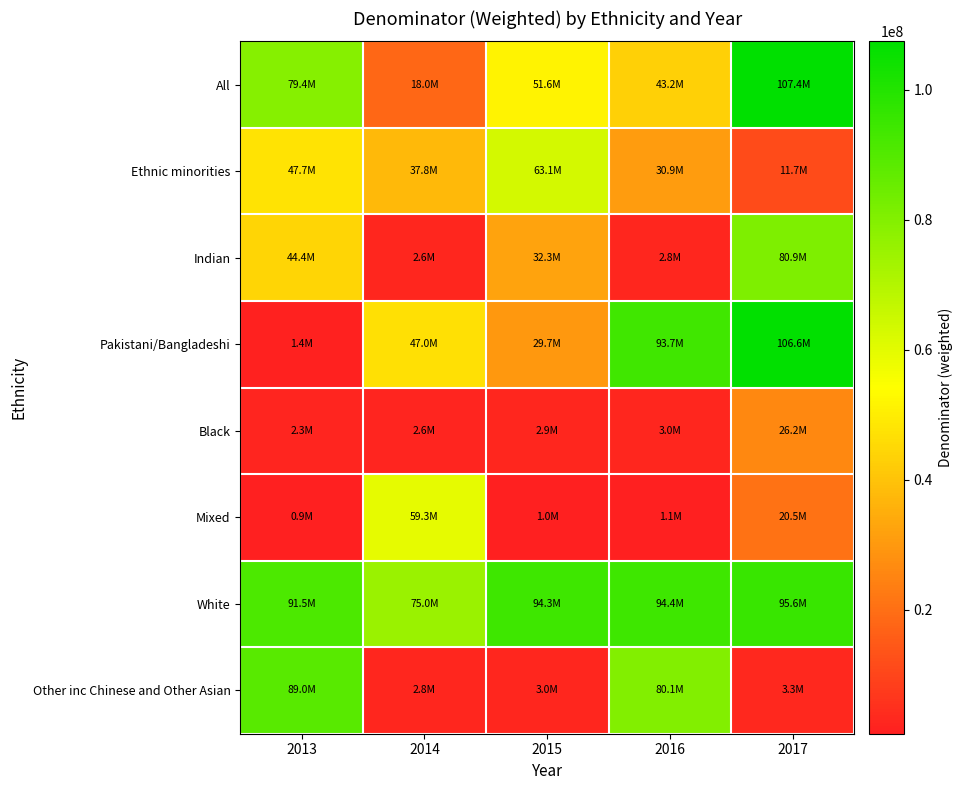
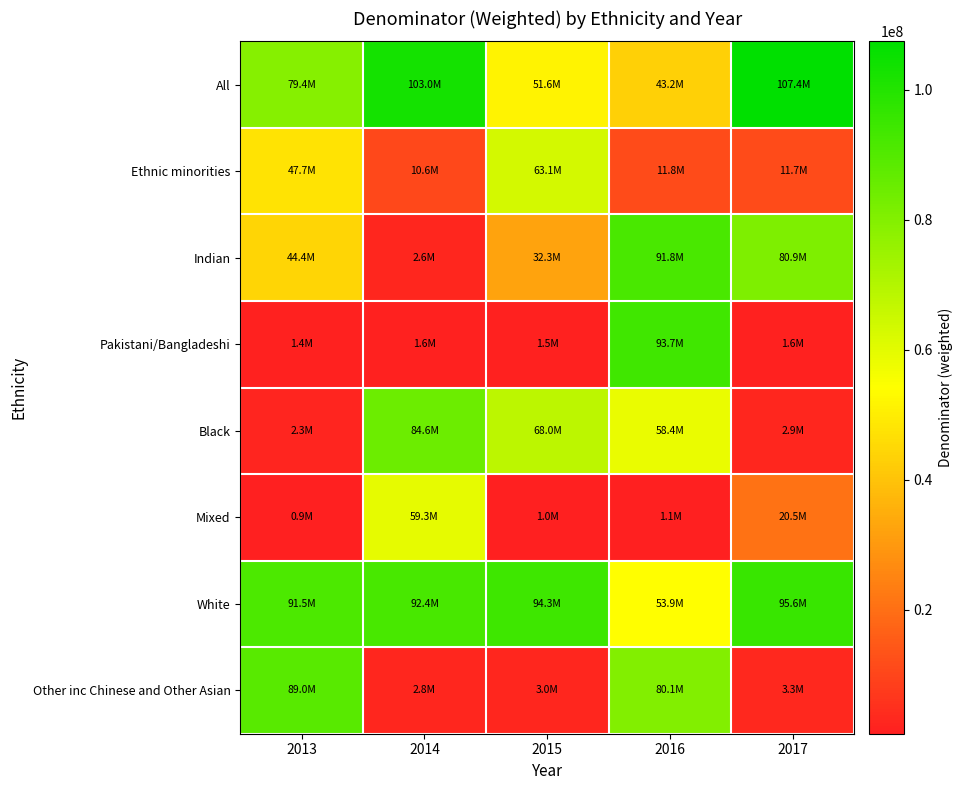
All, 2014: 18.0M -> 103.0M
Ethnic minorities, 2014: 37.8M -> 10.6M
Ethnic minorities, 2016: 30.9M -> 11.8M
Indian, 2016: 2.8M -> 91.8M
Pakistani/Bangladeshi, 2014: 47.0M -> 1.6M
Pakistani/Bangladeshi, 2015: 29.7M -> 1.5M
Pakistani/Bangladeshi, 2017: 106.6M -> 1.6M
Black, 2014: 2.6M -> 84.6M
Black, 2015: 2.9M -> 68.0M
Black, 2016: 3.0M -> 58.4M
Black, 2017: 26.2M -> 2.9M
White, 2014: 75.0M -> 92.4M
White, 2016: 94.4M -> 53.9M
